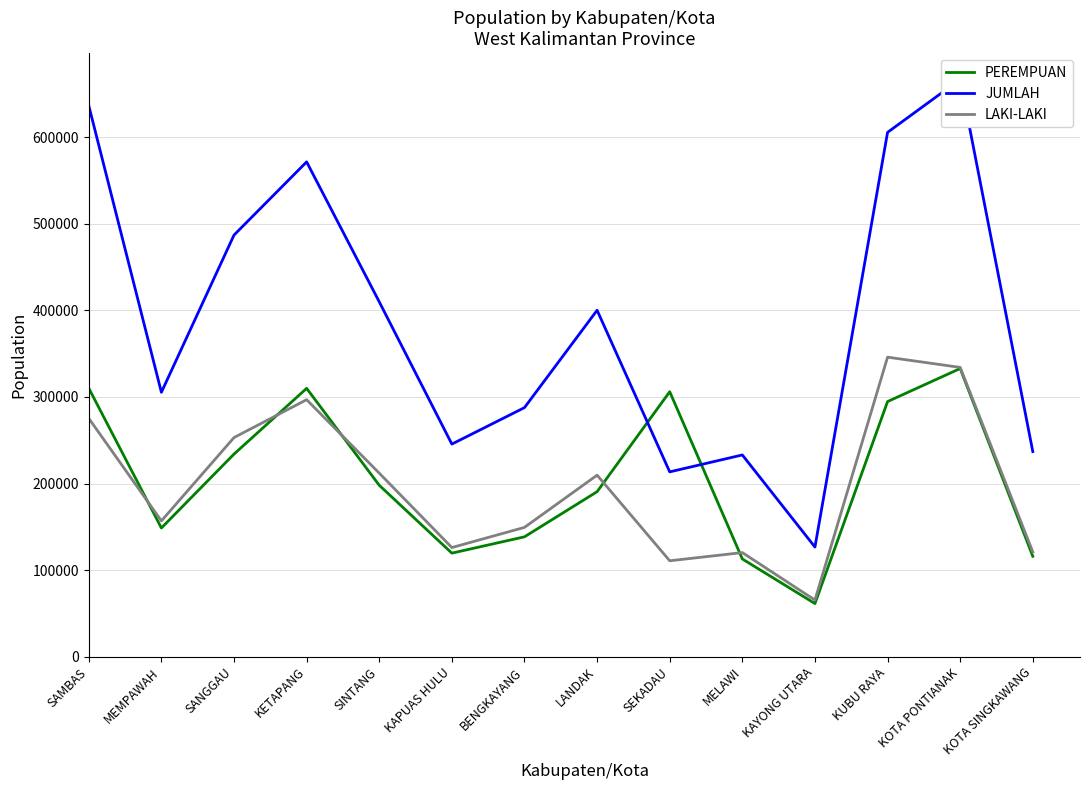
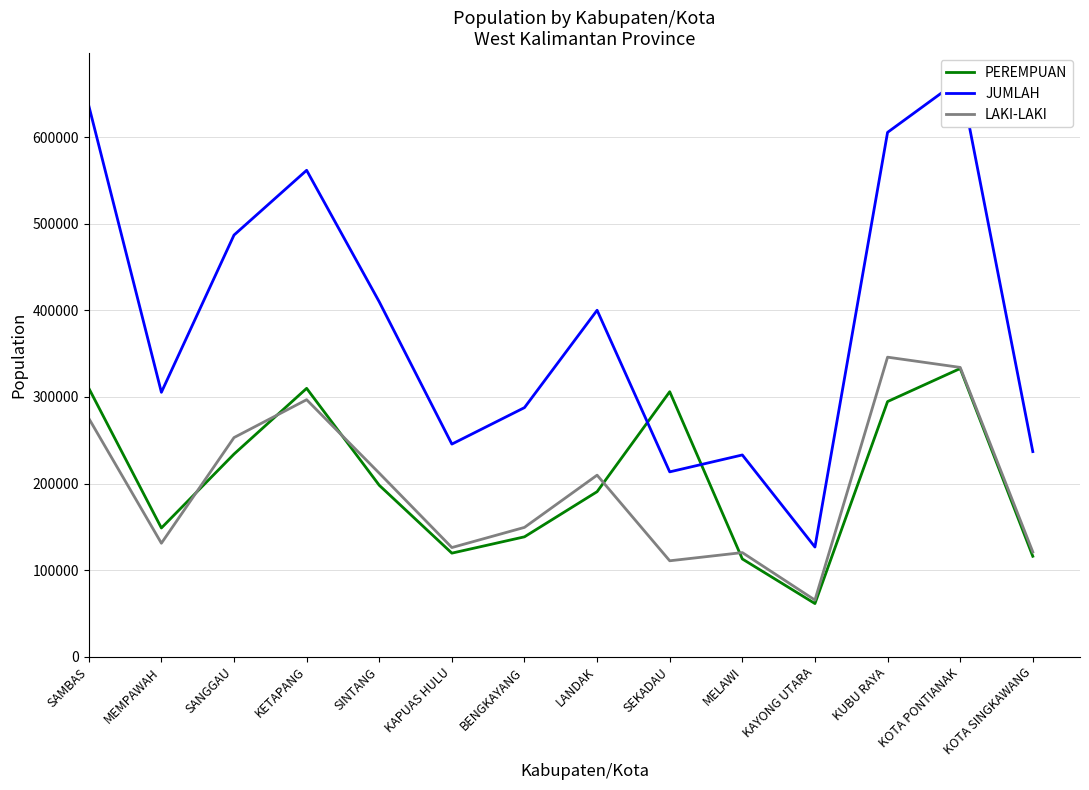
LAKI-LAKI, MEMPAWAH: 160000 -> 130000
JUMLAH, KETAPANG: 570000 -> 560000
